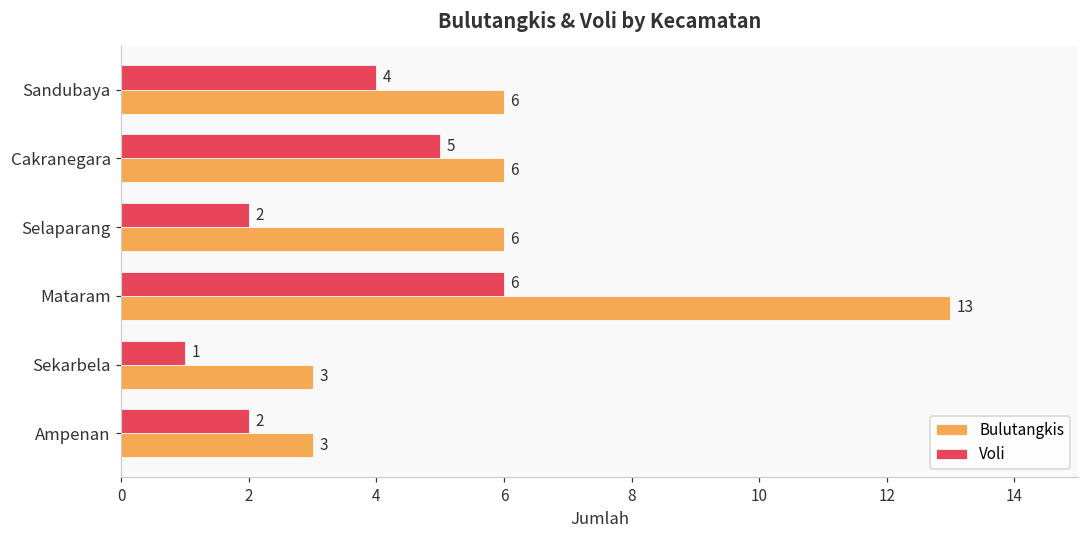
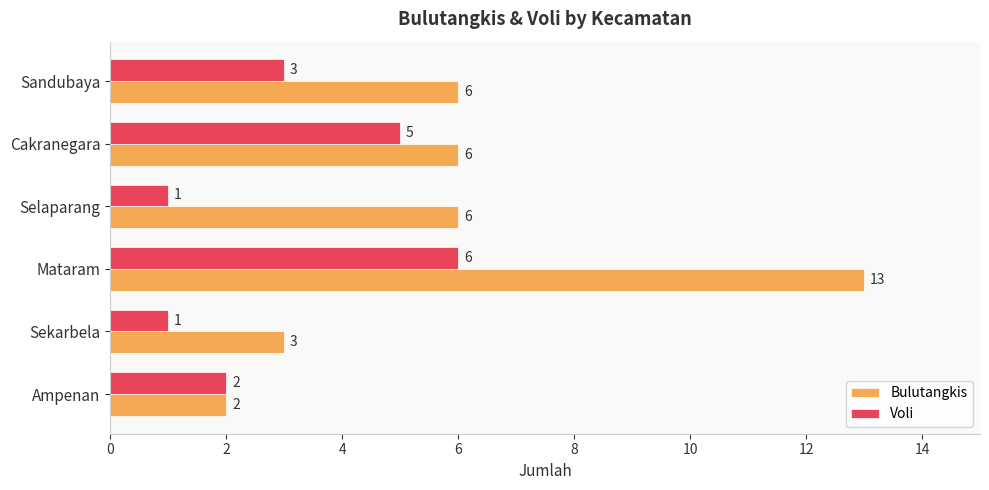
Voli, Sandubaya: 4 -> 3
Voli, Selaparang: 2 -> 1
Bulutangkis, Ampenan: 3 -> 2
